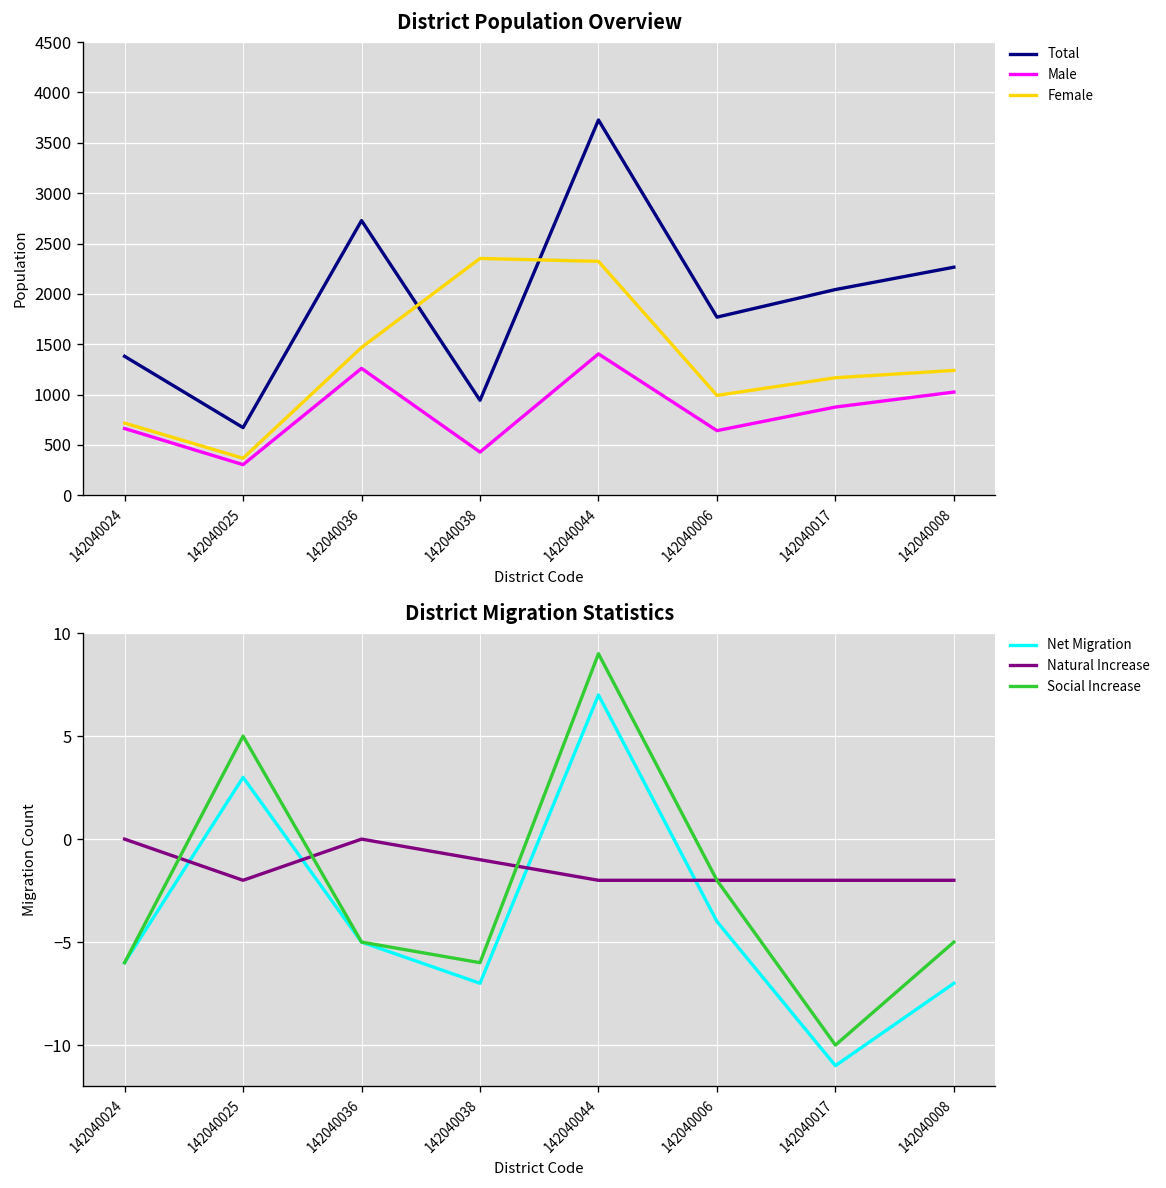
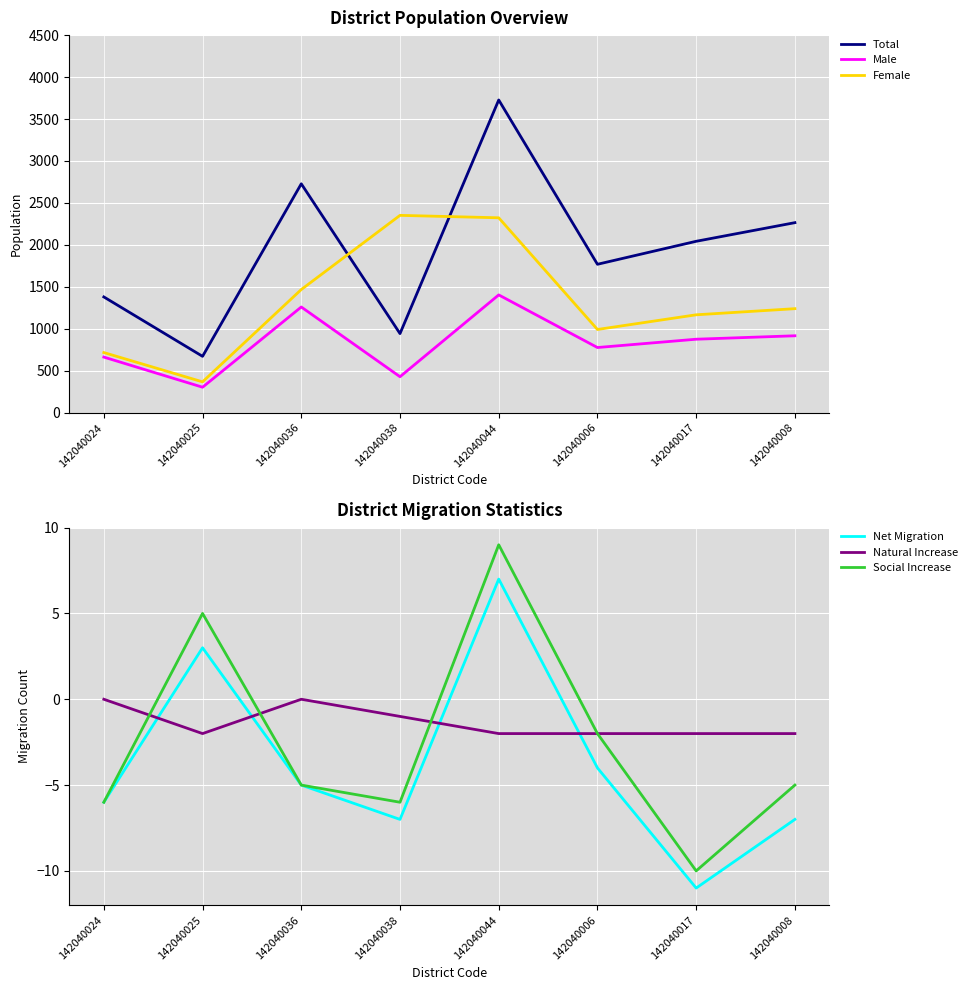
District Population Overview, Male, 142040006: 600 -> 800
District Population Overview, Male, 142040008: 1000 -> 900
